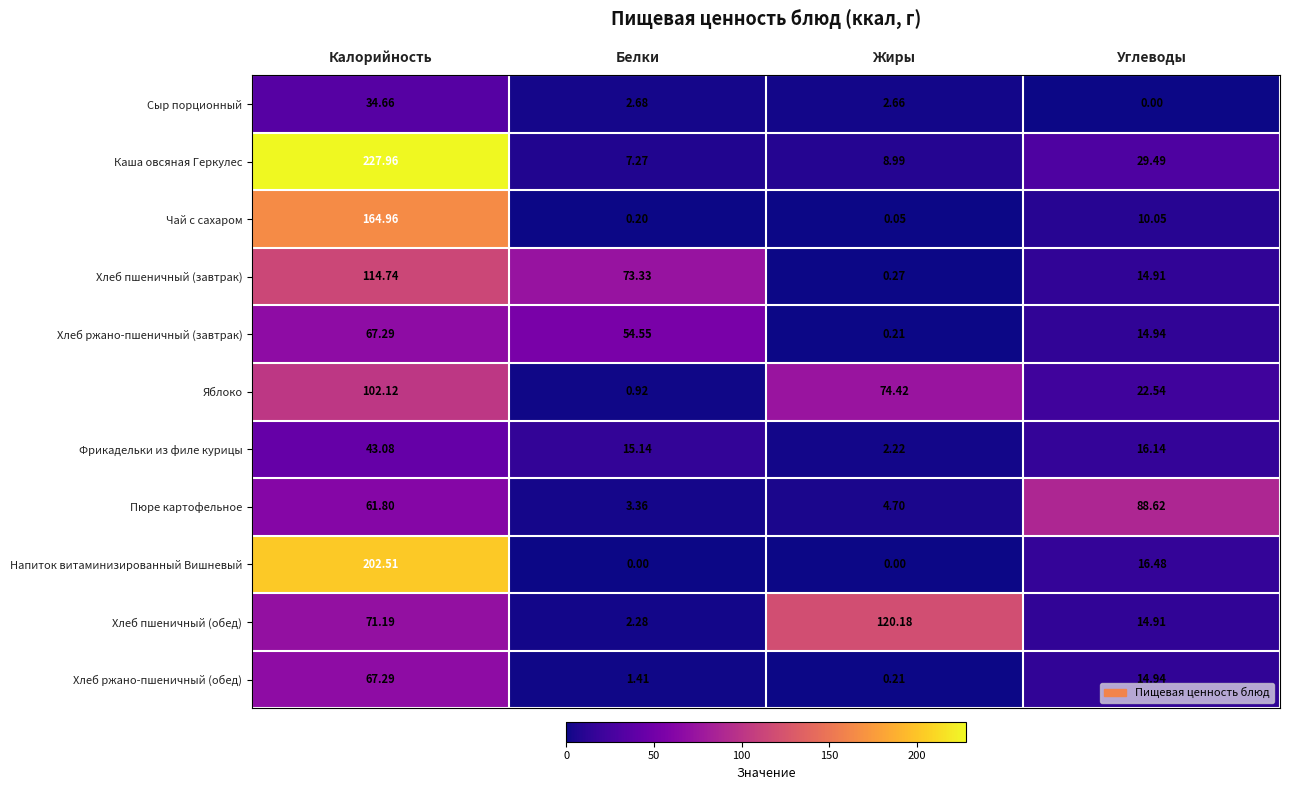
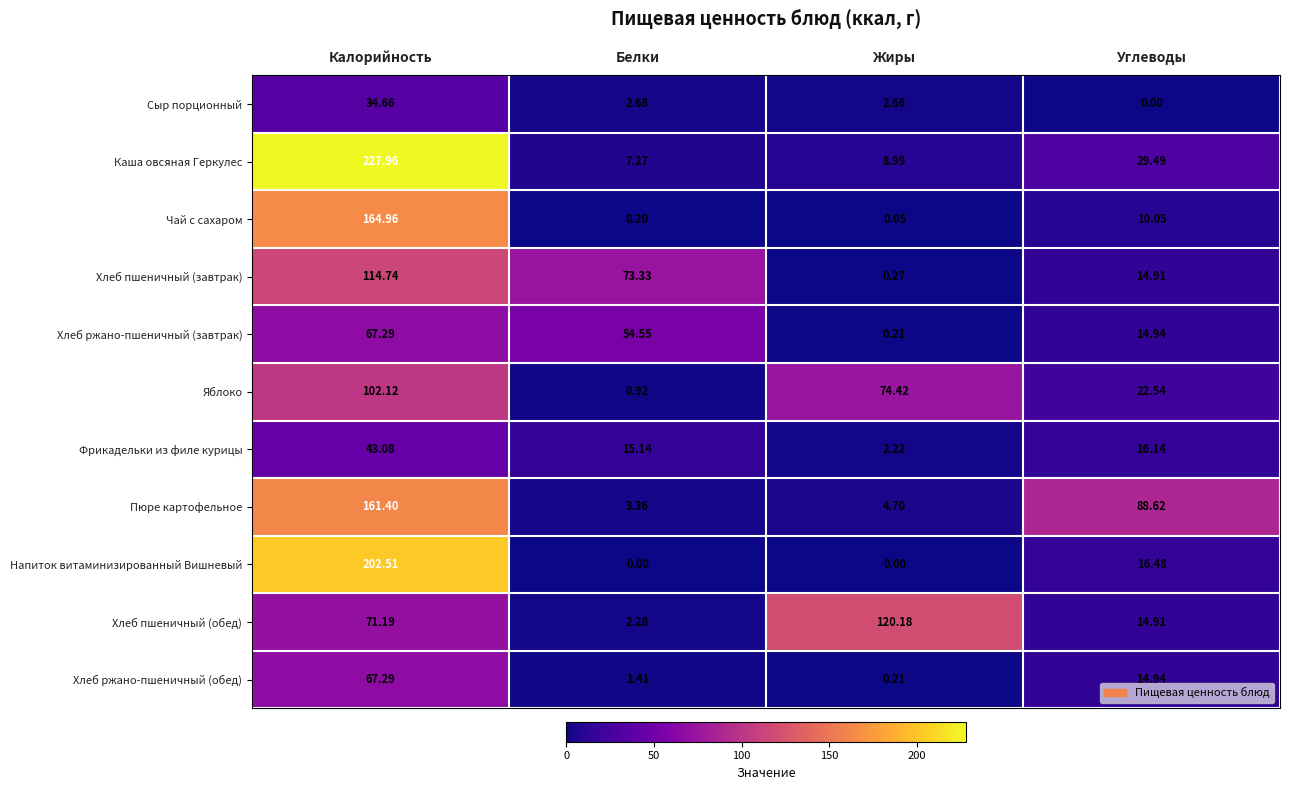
Пюре картофельное, Калорийность: 61.80 -> 161.40
